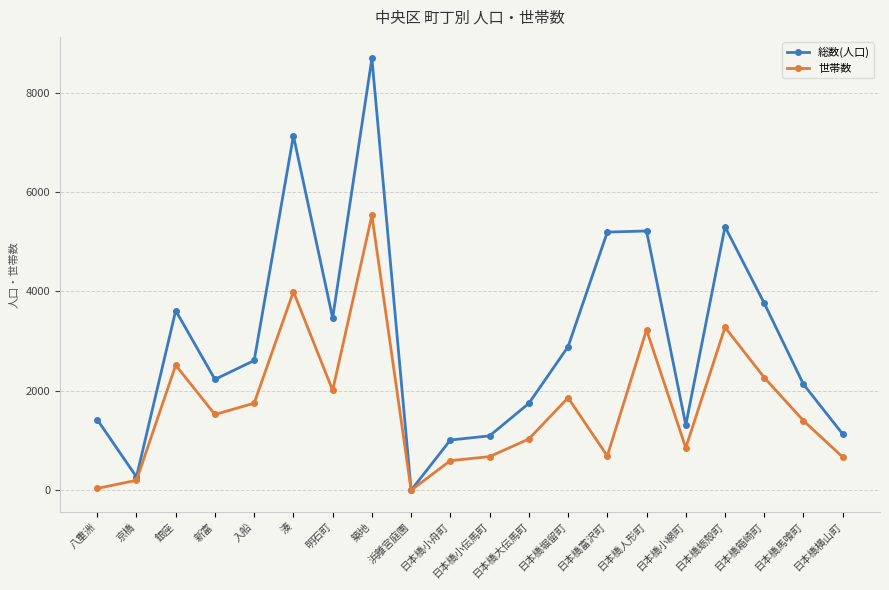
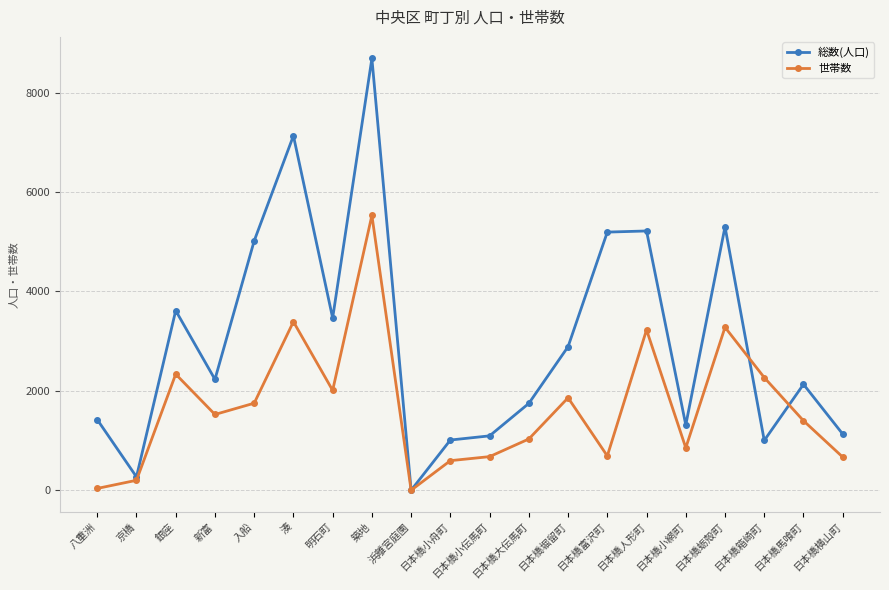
世帯数, 銀座: 2500 -> 2300
総数(人口), 入船: 2600 -> 5000
世帯数, 湊: 4000 -> 3400
総数(人口), 日本橋箱崎町: 3800 -> 1000
